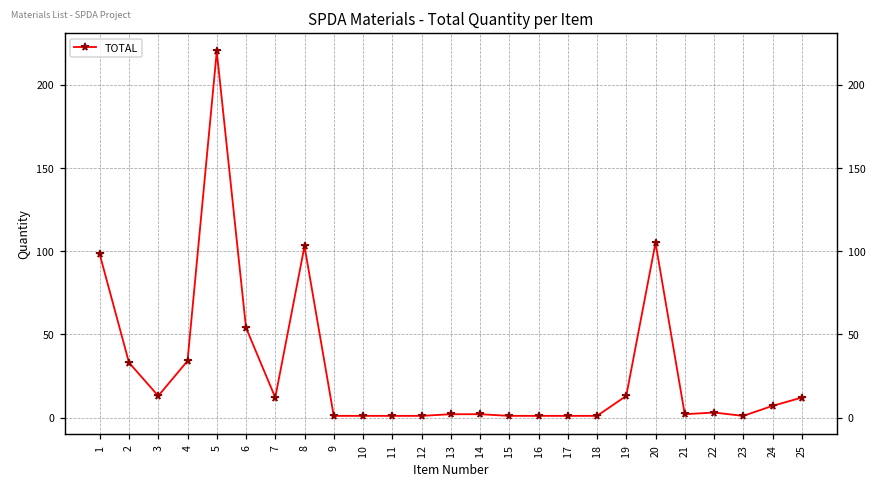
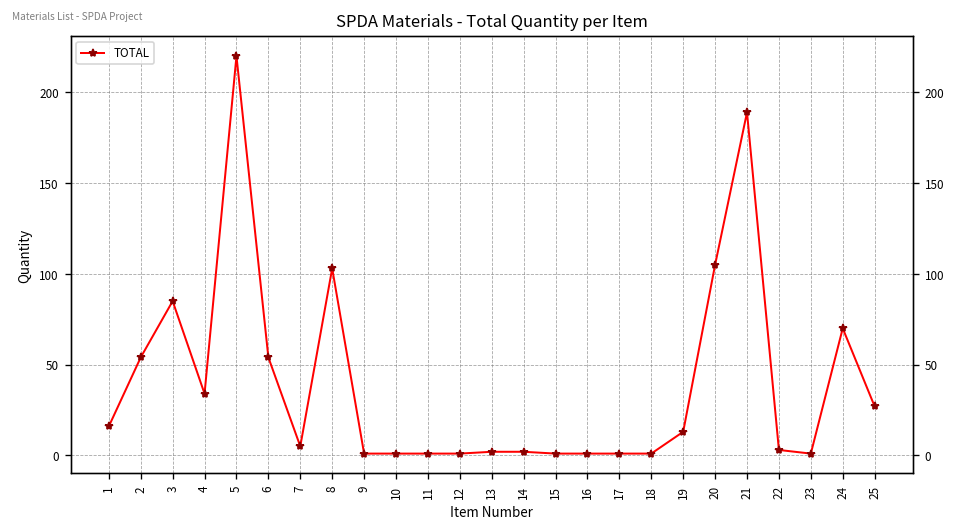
1: 98 -> 16
2: 33 -> 54
3: 13 -> 85
7: 12 -> 5
21: 2 -> 189
24: 7 -> 70
25: 12 -> 27
